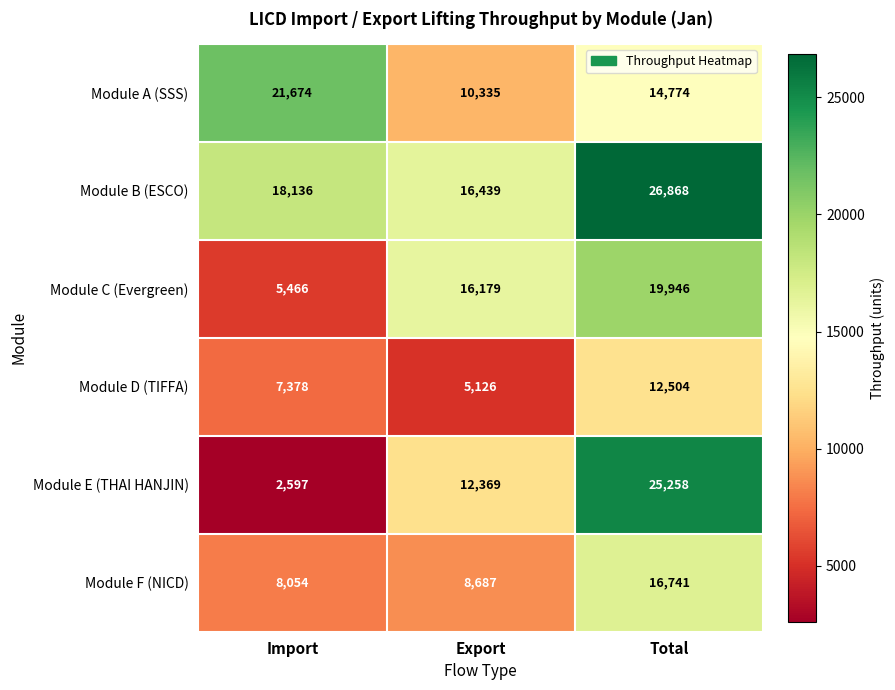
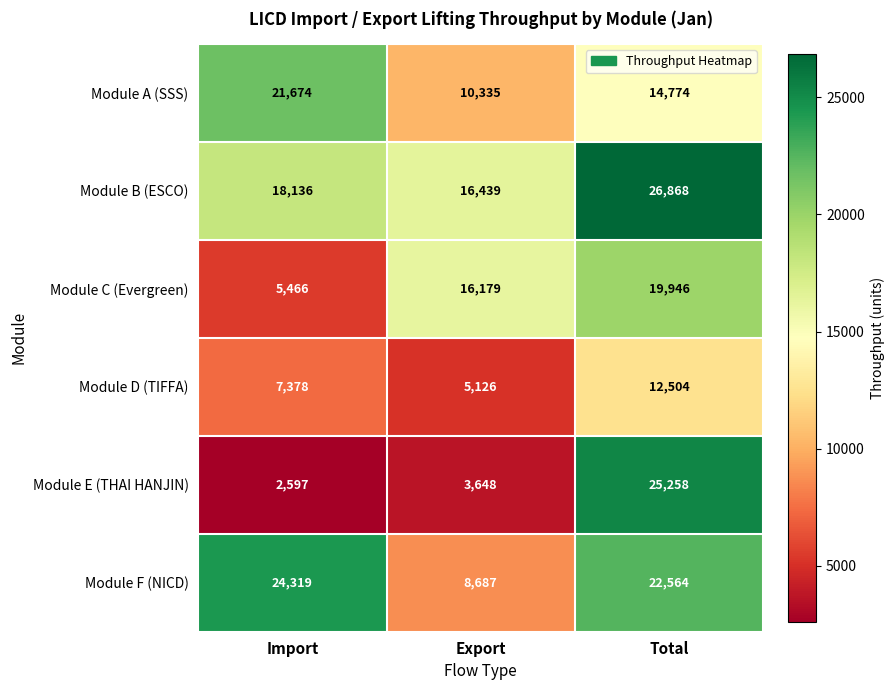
Module E (THAI HANJIN), Export: 12,369 -> 3,648
Module F (NICD), Import: 8,054 -> 24,319
Module F (NICD), Total: 16,741 -> 22,564
